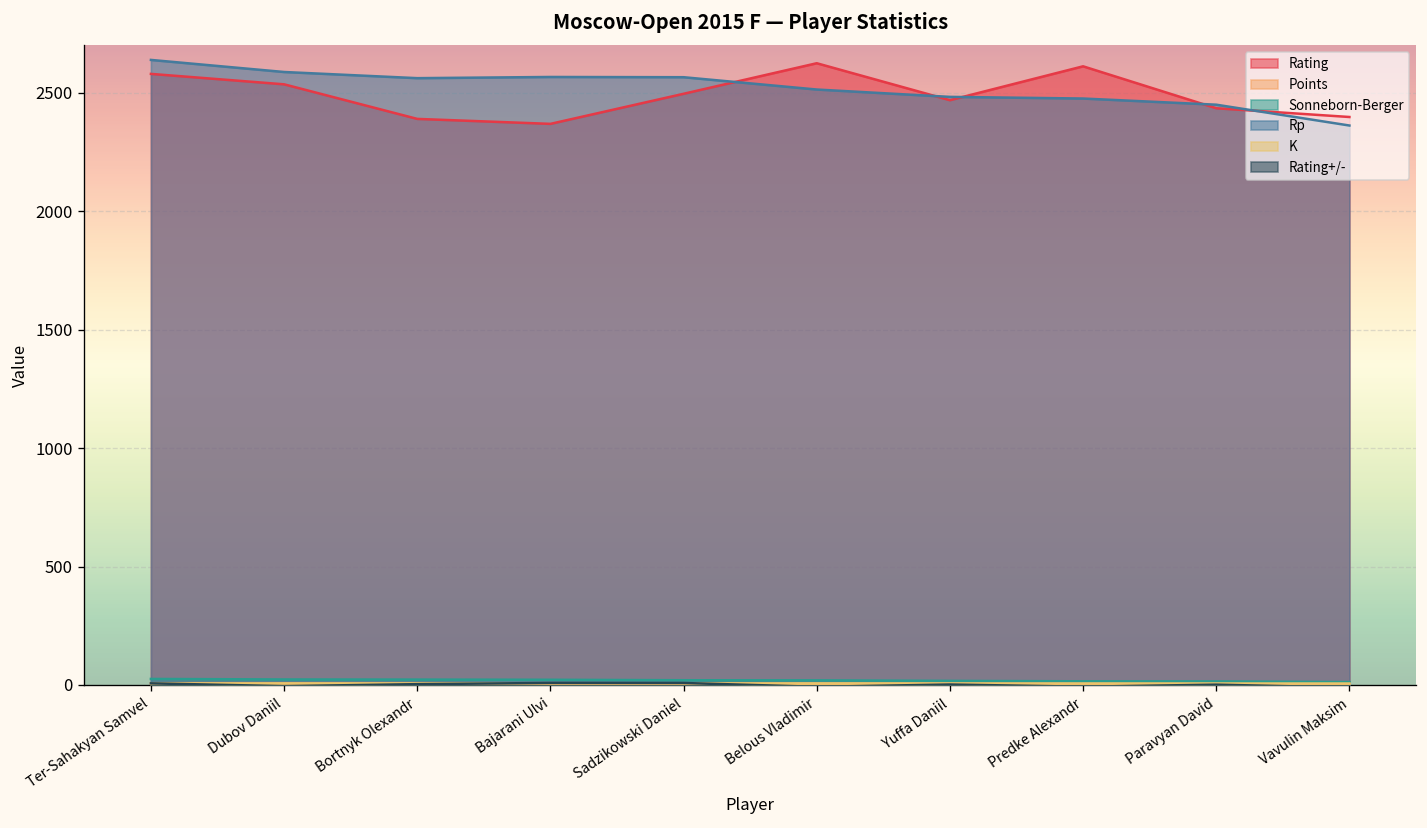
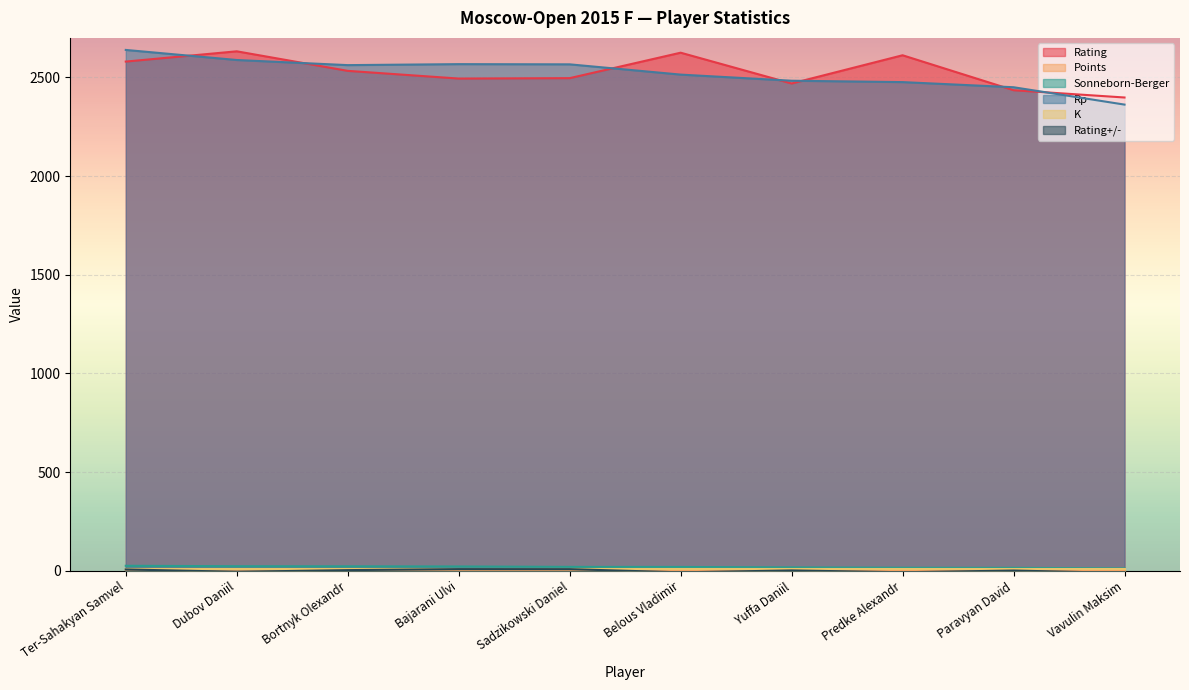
Rating, Dubov Daniil: 2540 -> 2630
Rating, Bortnyk Olexandr: 2390 -> 2530
Rating, Bajarani Ulvi: 2370 -> 2490
